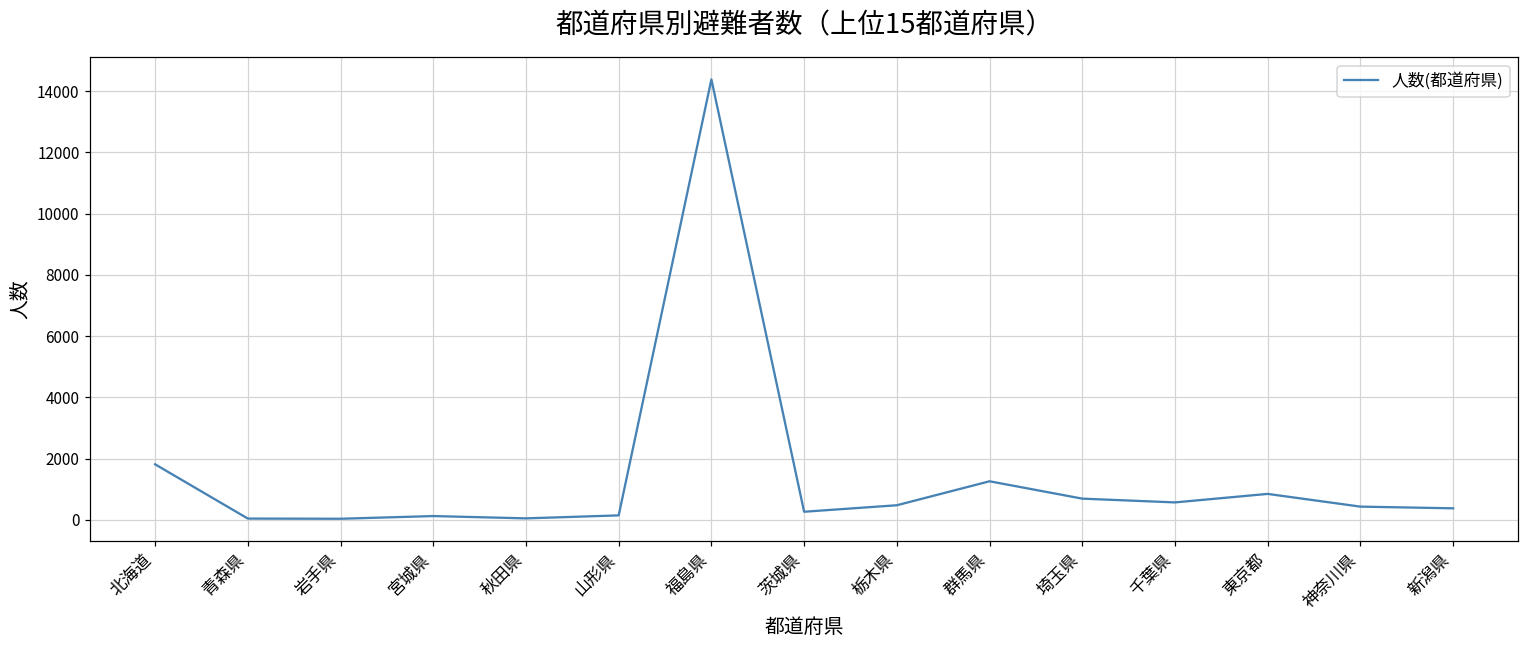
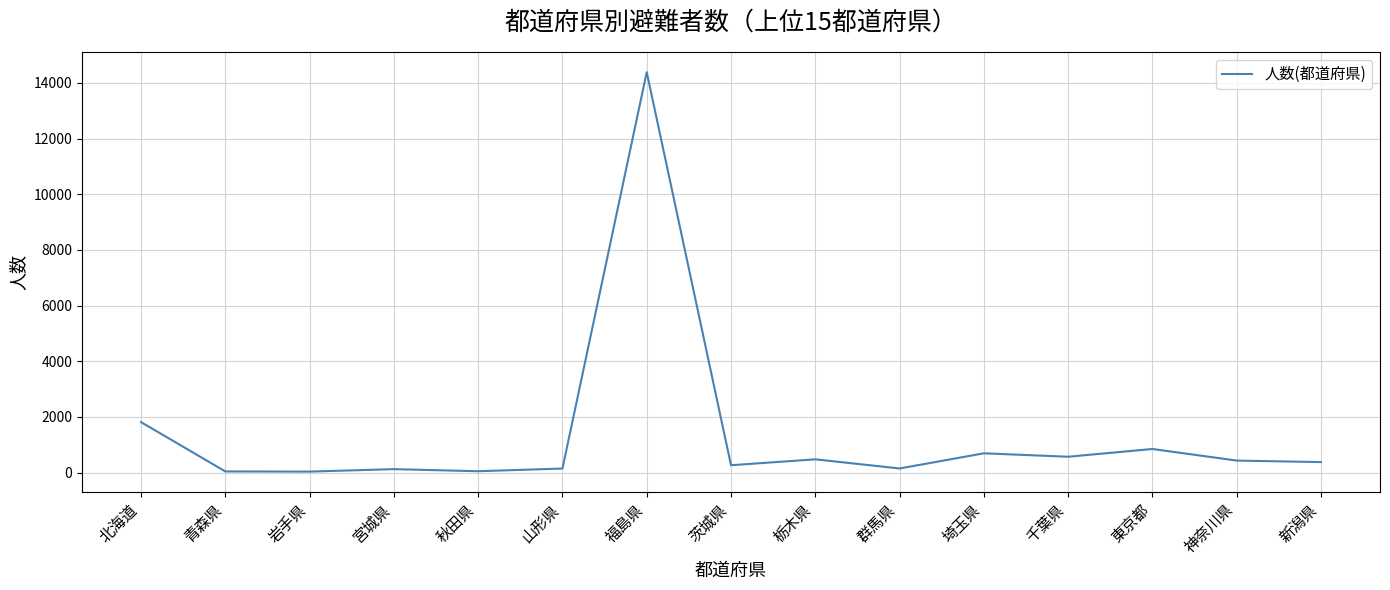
群馬県: 1300 -> 100
